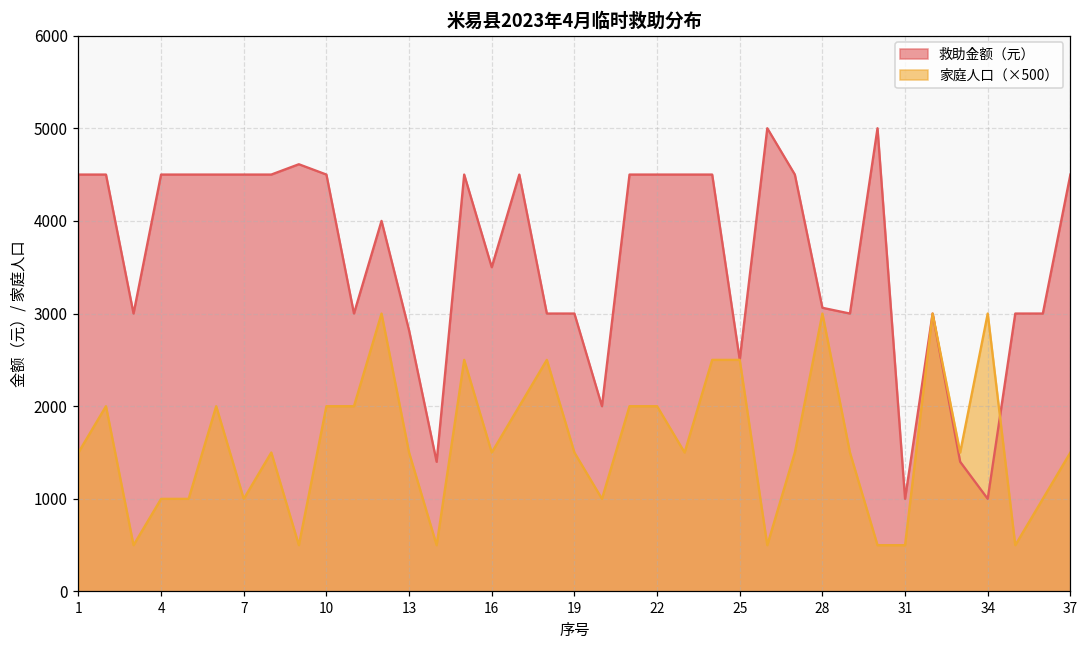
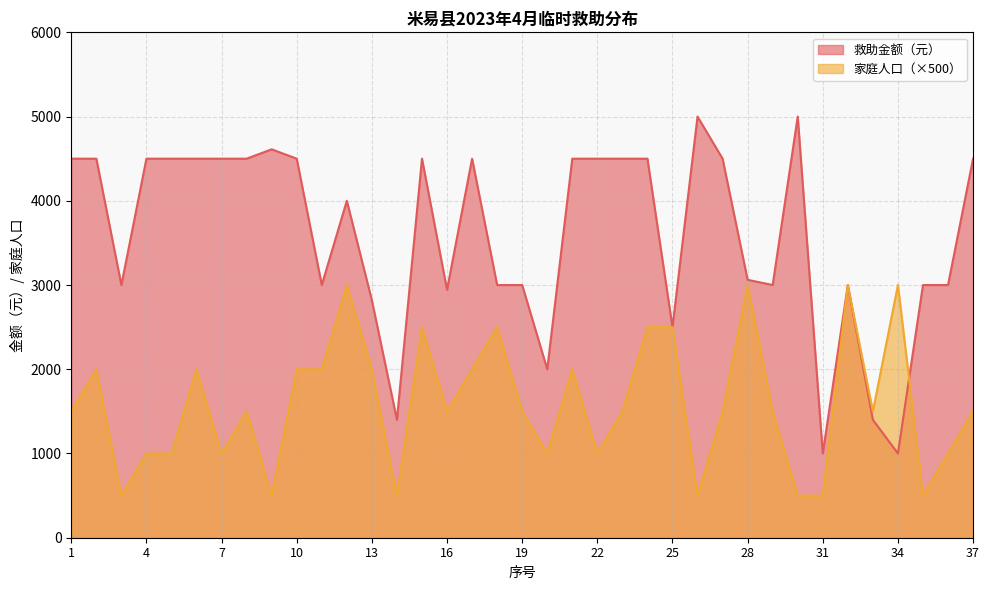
家庭人口（×500）, 13: 1500 -> 2000
救助金额（元）, 16: 3500 -> 2900
家庭人口（×500）, 22: 2000 -> 1000
